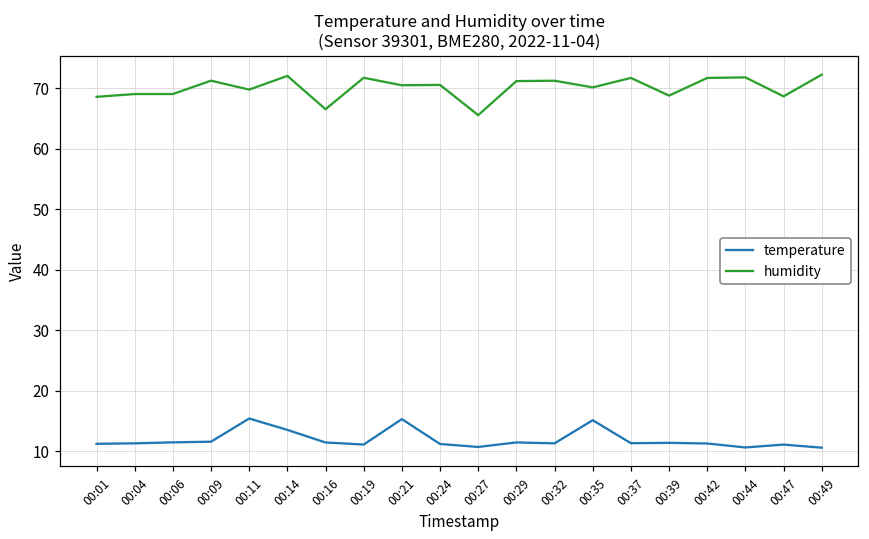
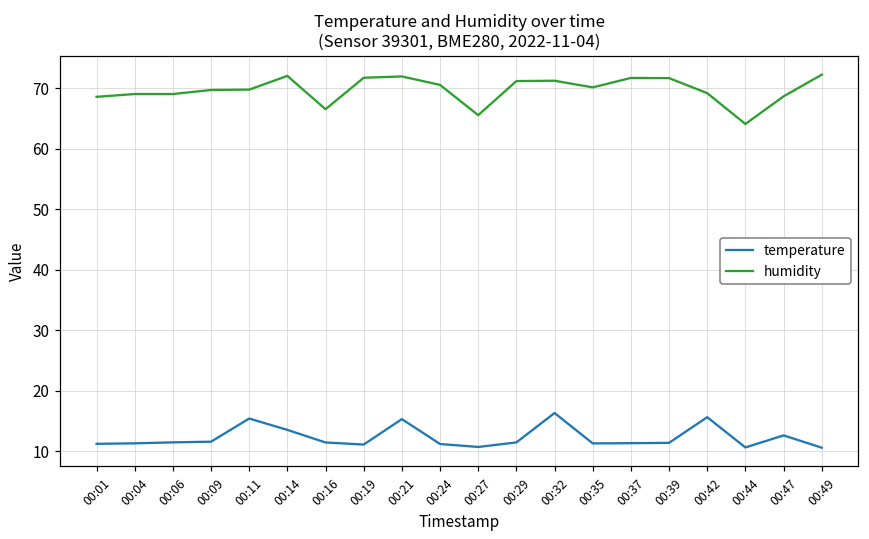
humidity, 00:09: 71 -> 70
humidity, 00:21: 70 -> 72
temperature, 00:32: 11 -> 16
temperature, 00:35: 15 -> 11
humidity, 00:39: 69 -> 72
temperature, 00:42: 11 -> 16
humidity, 00:42: 72 -> 69
humidity, 00:44: 72 -> 64
temperature, 00:47: 11 -> 13
